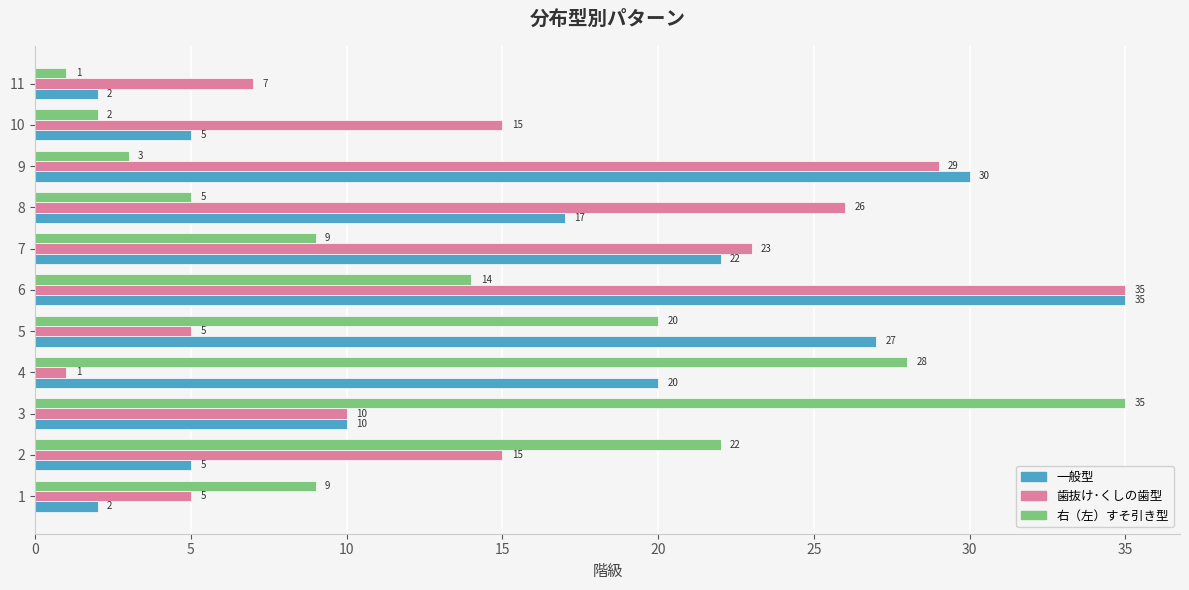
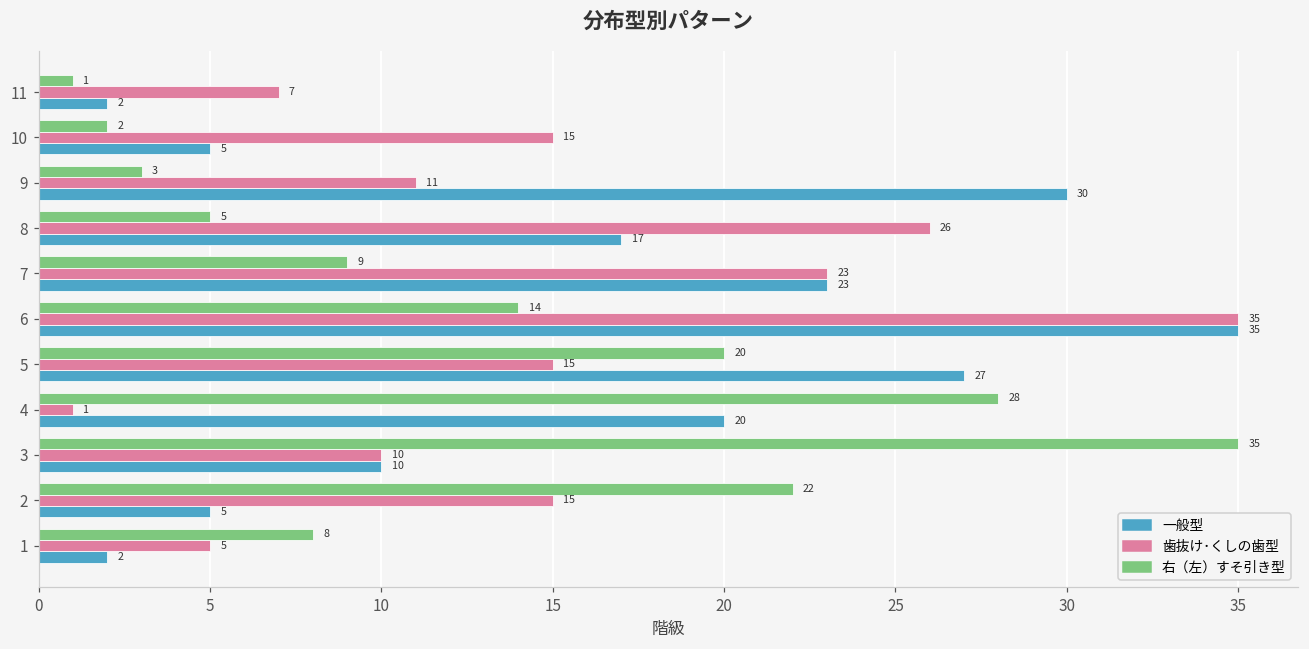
歯抜け･くしの歯型, 9: 29 -> 11
一般型, 7: 22 -> 23
歯抜け･くしの歯型, 5: 5 -> 15
右（左）すそ引き型, 1: 9 -> 8
